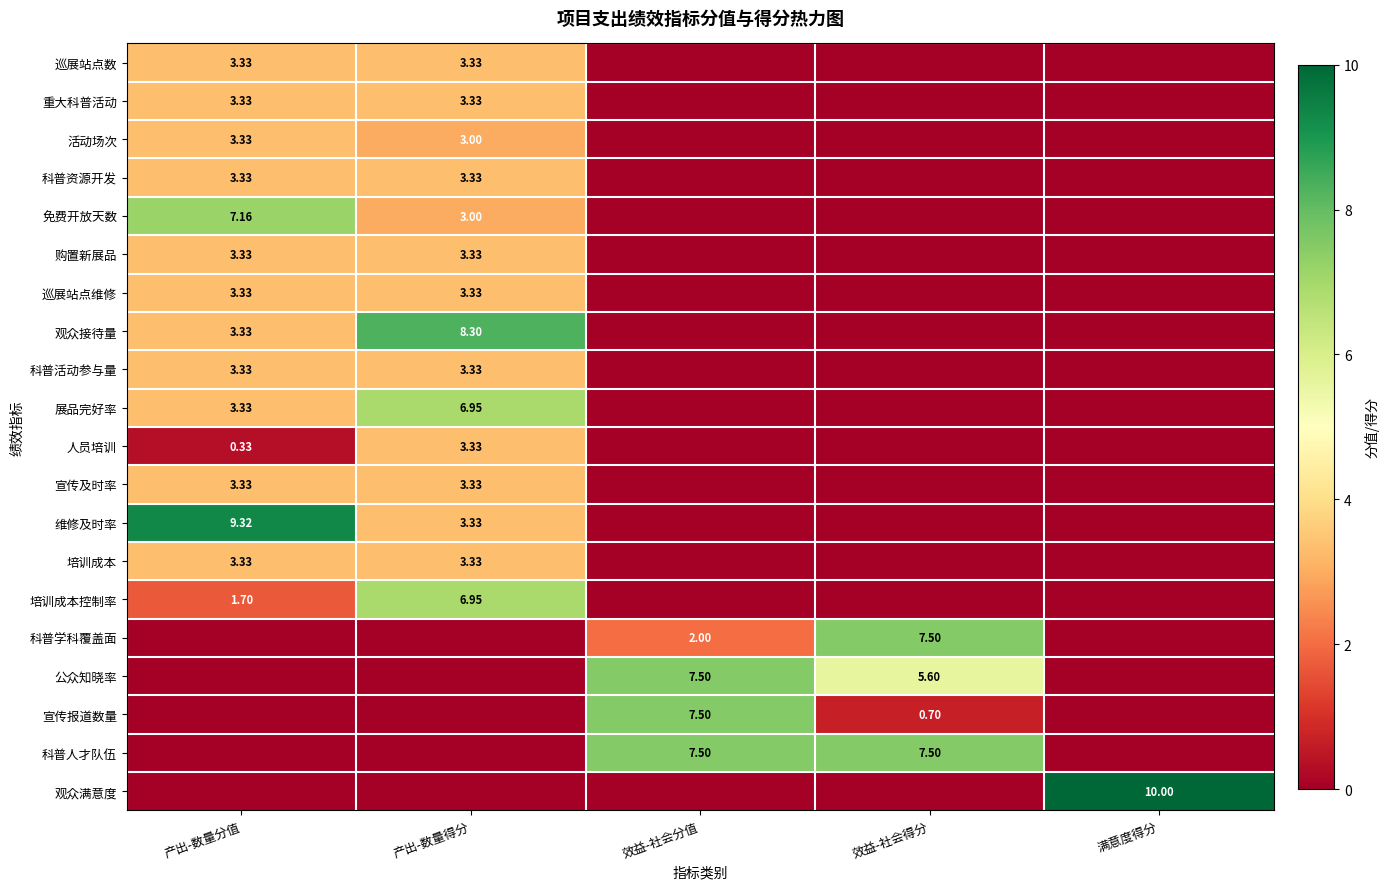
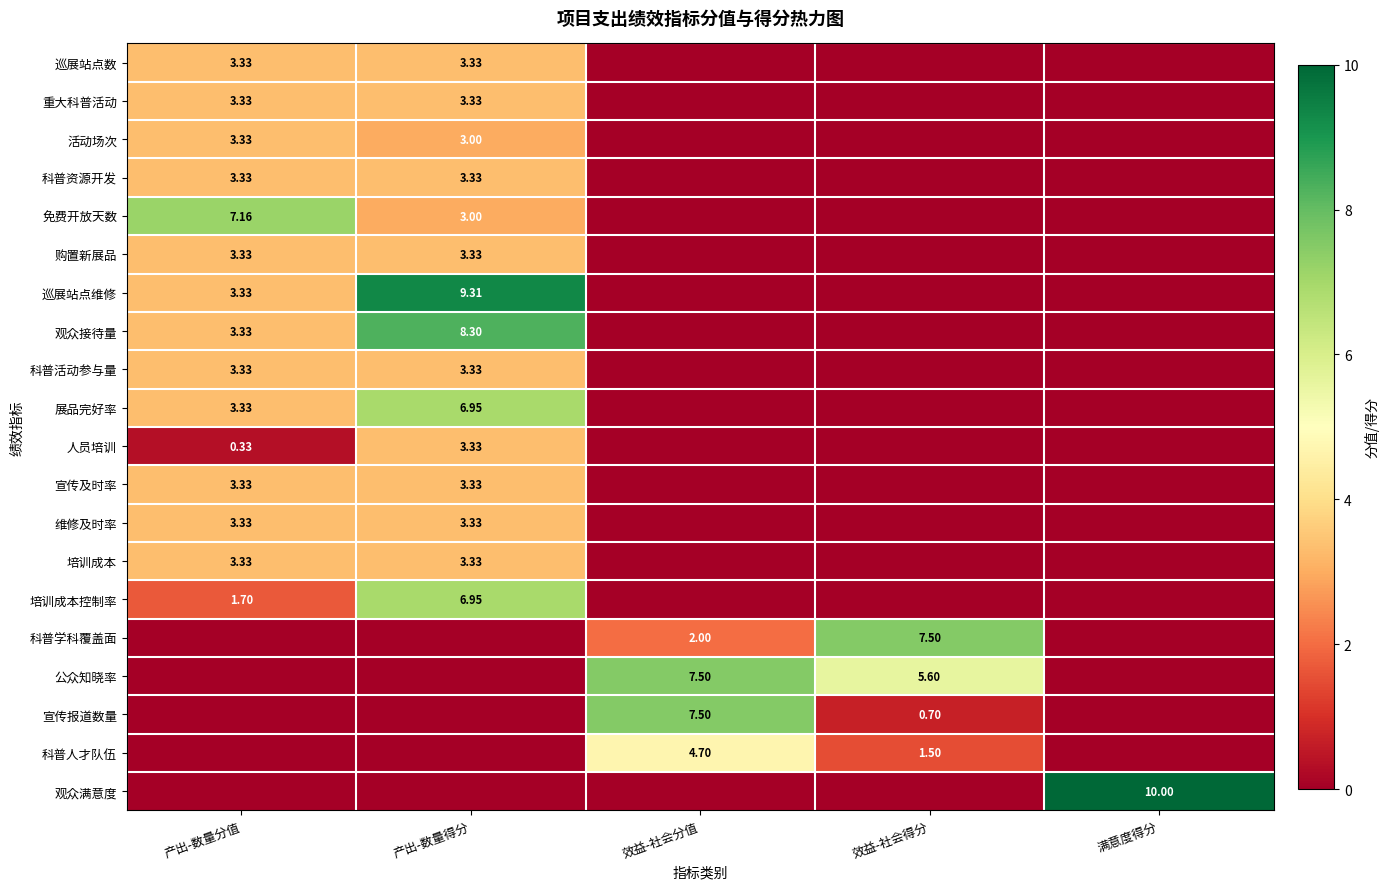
巡展站点维修, 产出-数量得分: 3.33 -> 9.31
维修及时率, 产出-数量分值: 9.32 -> 3.33
科普人才队伍, 效益-社会分值: 7.50 -> 4.70
科普人才队伍, 效益-社会得分: 7.50 -> 1.50
